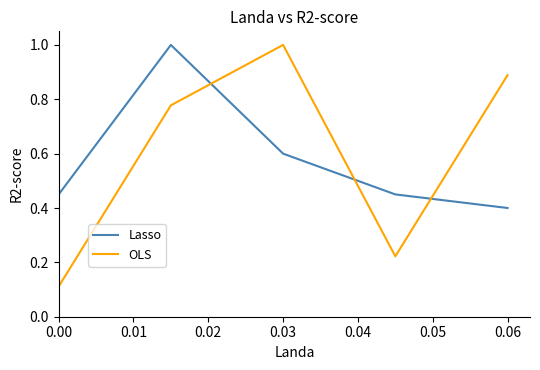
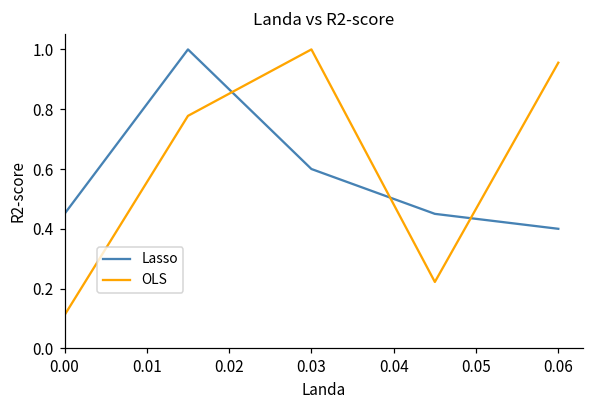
OLS, 0.06: 0.89 -> 0.96
